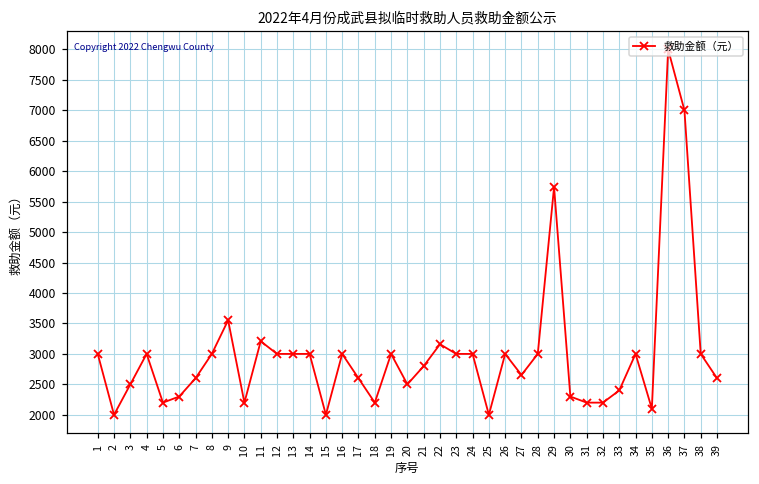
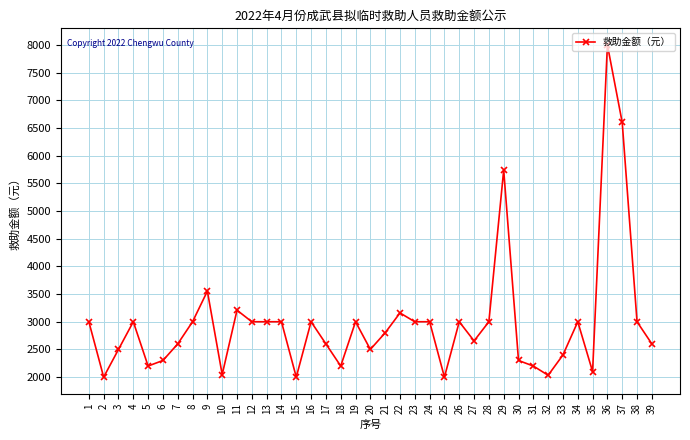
10: 2200 -> 2000
32: 2200 -> 2000
37: 7000 -> 6600
